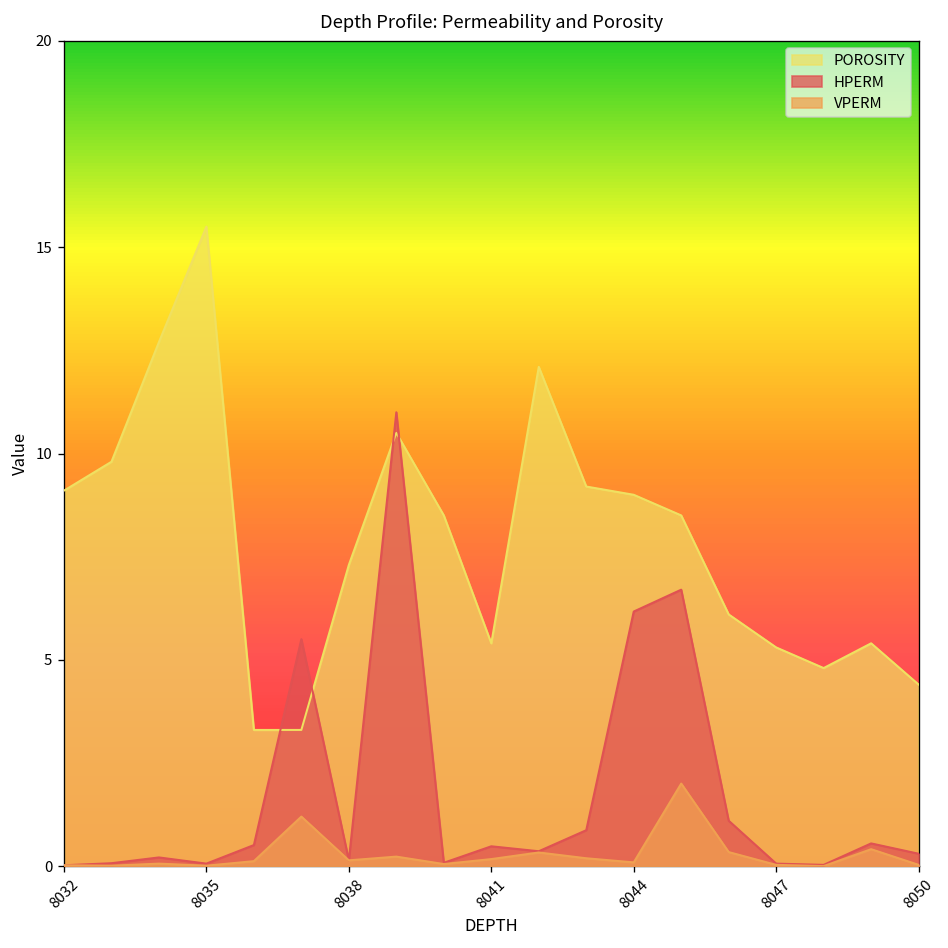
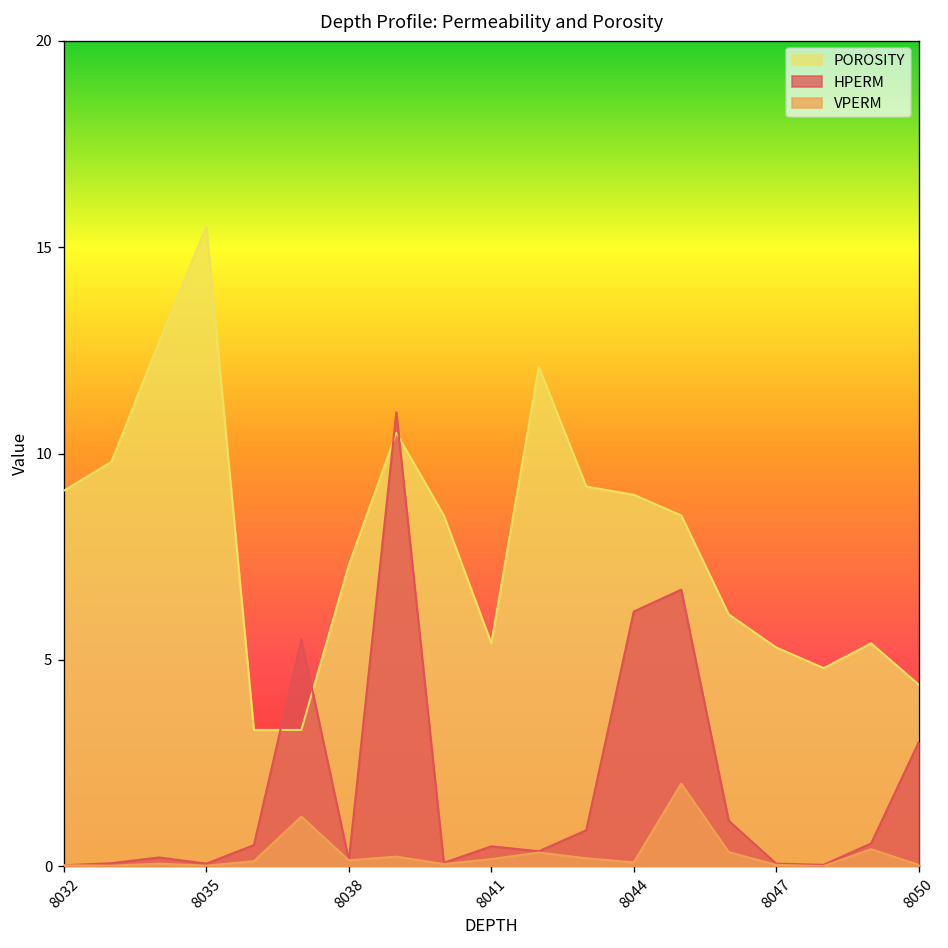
HPERM, 8050: 0.3 -> 3.0
